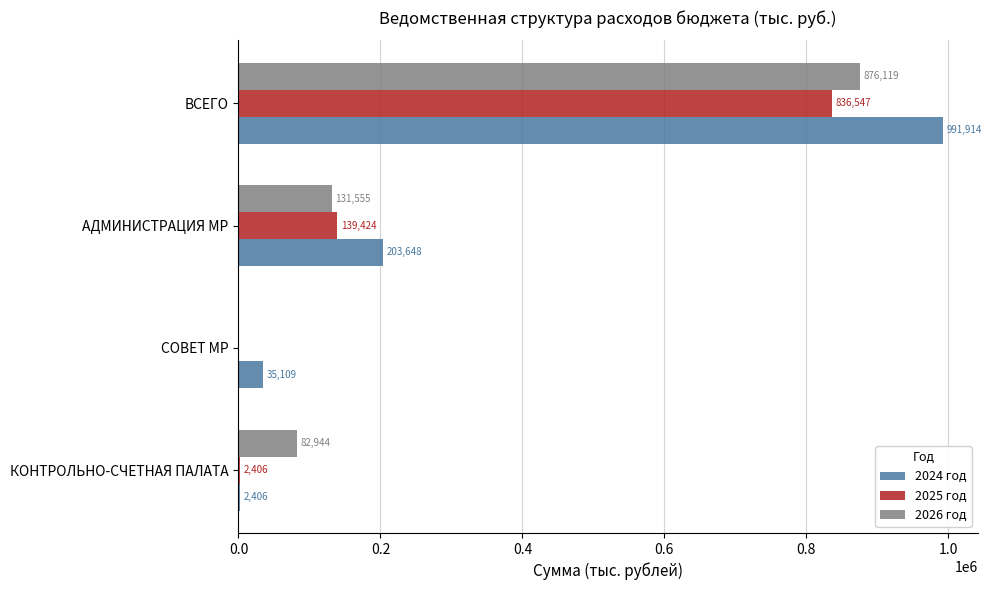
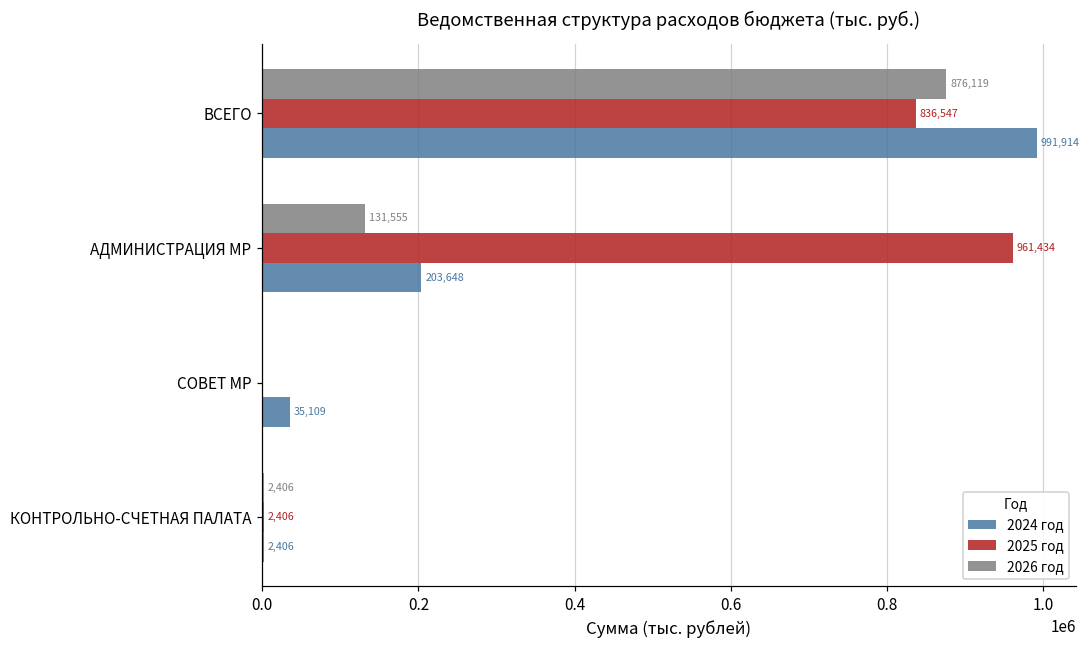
2025 год, АДМИНИСТРАЦИЯ МР: 139,424 -> 961,434
2026 год, КОНТРОЛЬНО-СЧЕТНАЯ ПАЛАТА: 82,944 -> 2,406
